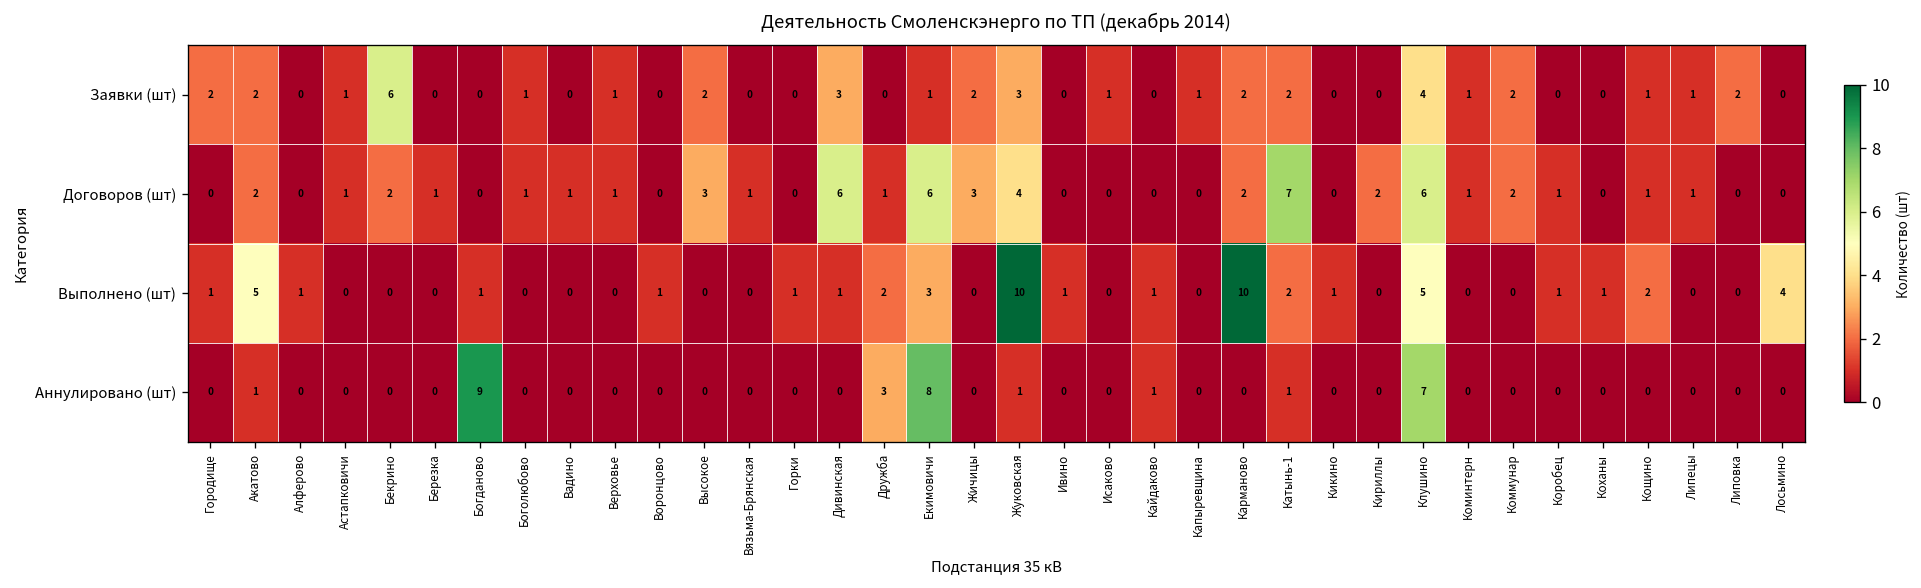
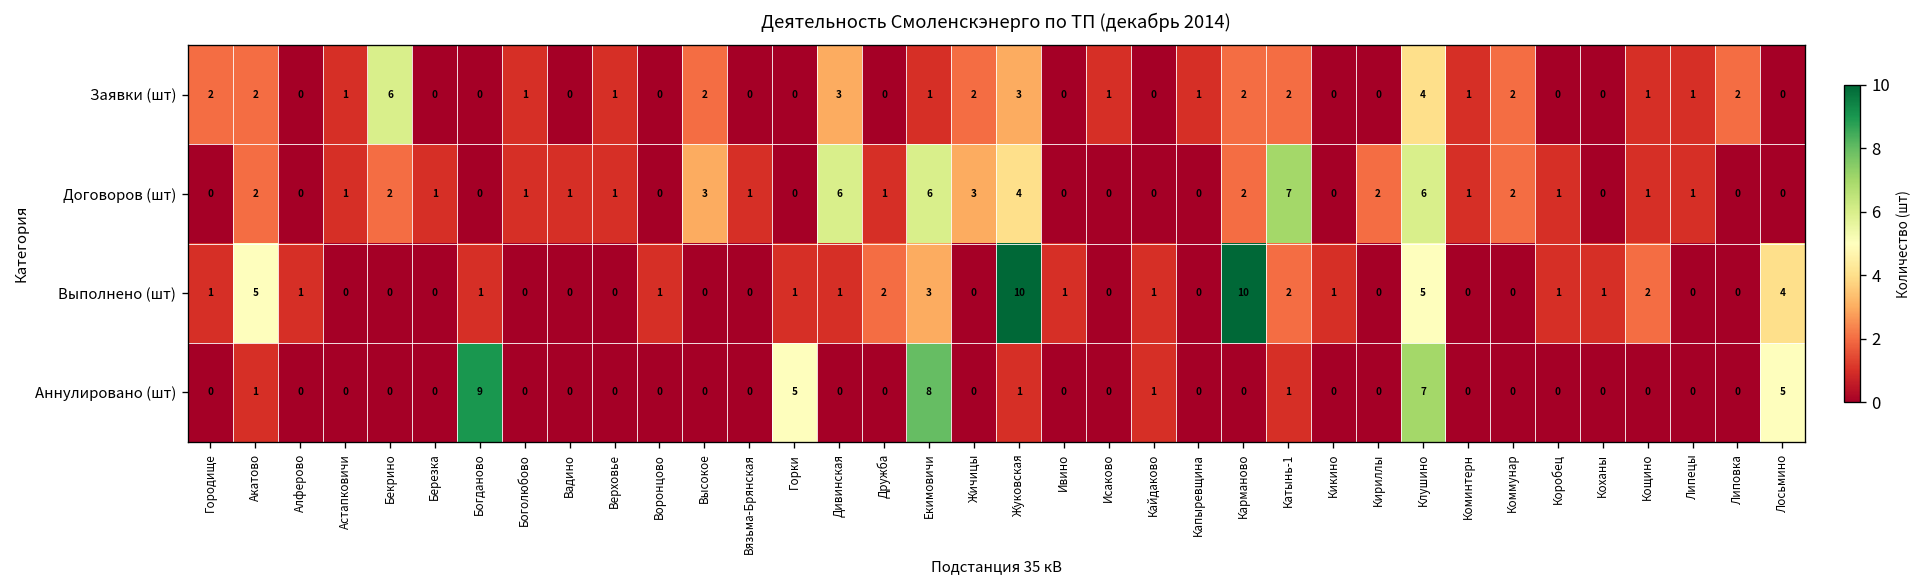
Аннулировано (шт), Горки: 0 -> 5
Аннулировано (шт), Дружба: 3 -> 0
Аннулировано (шт), Лосьмино: 0 -> 5
